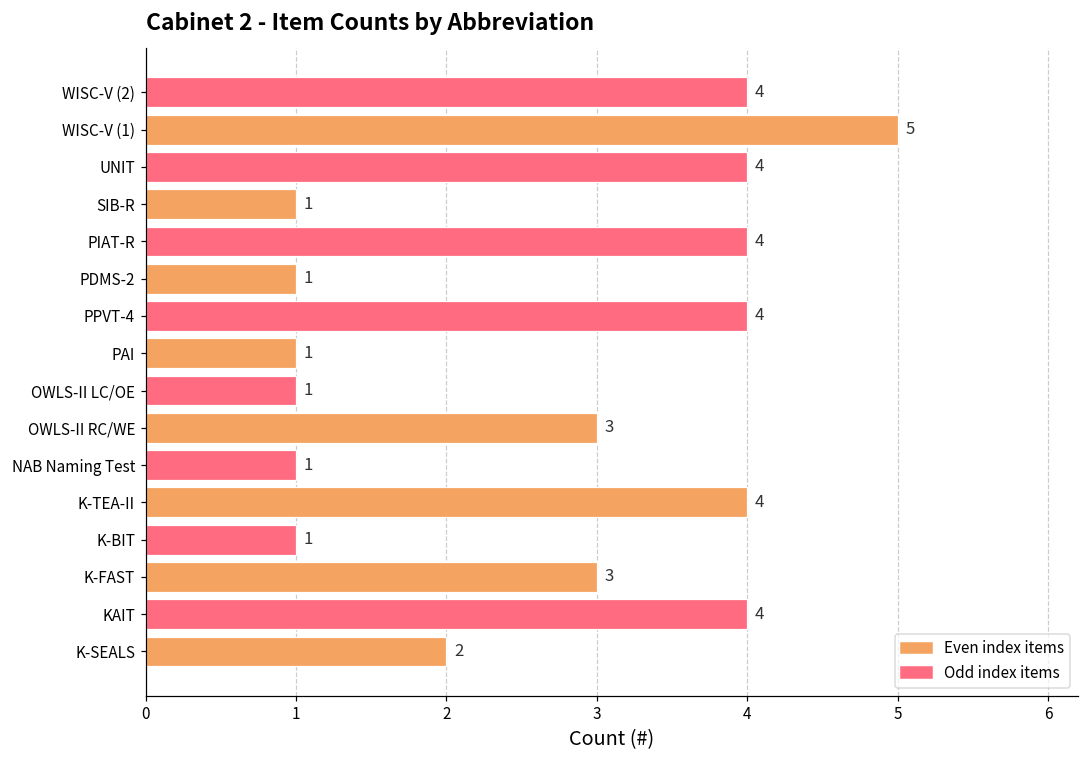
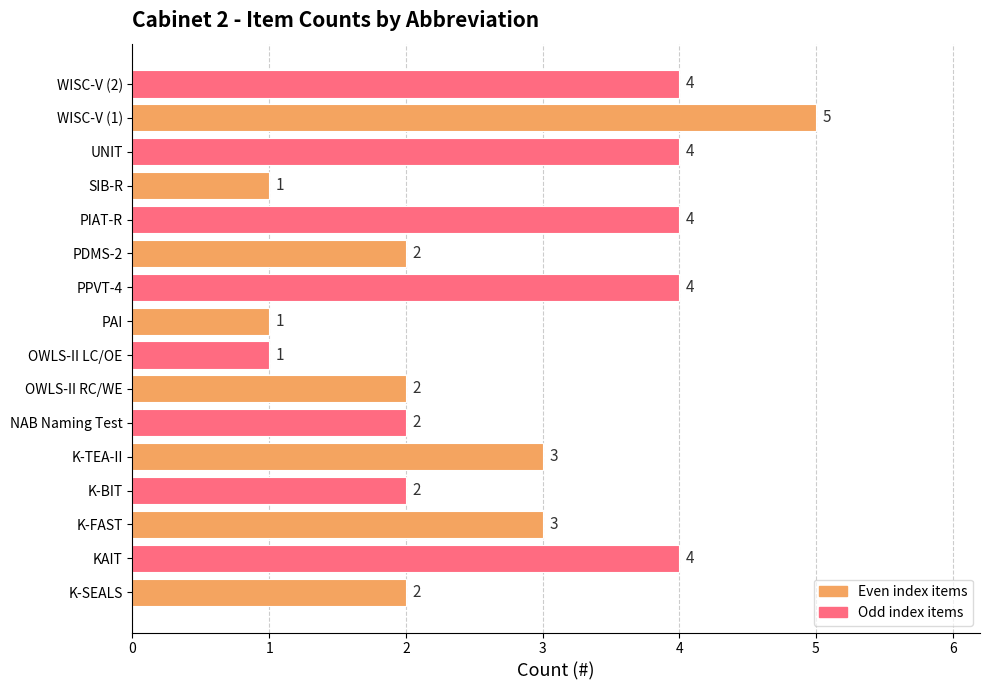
PDMS-2: 1 -> 2
OWLS-II RC/WE: 3 -> 2
NAB Naming Test: 1 -> 2
K-TEA-II: 4 -> 3
K-BIT: 1 -> 2
